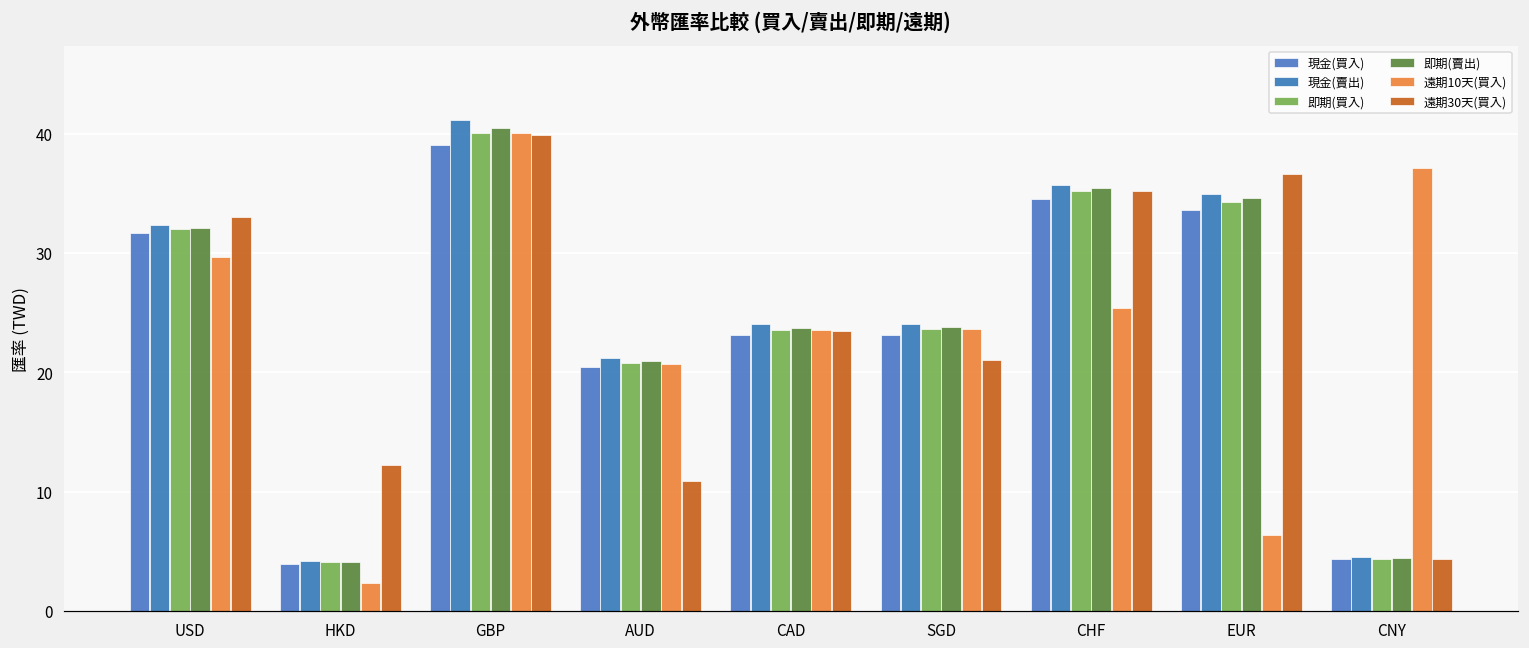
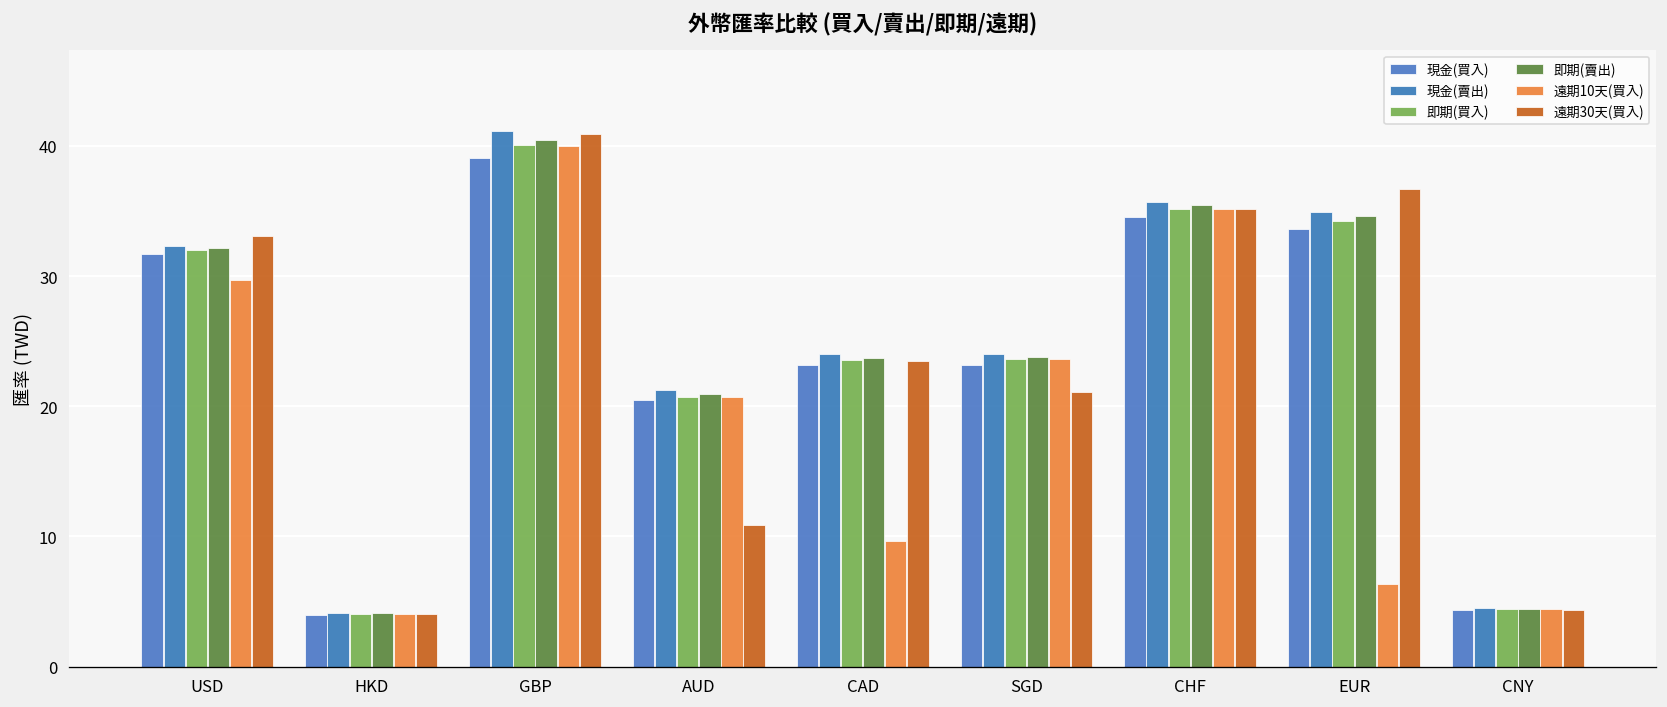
遠期10天(買入), HKD: 2.3 -> 4.1
遠期30天(買入), HKD: 12.2 -> 4.1
遠期30天(買入), GBP: 39.9 -> 40.9
遠期10天(買入), CAD: 23.5 -> 9.6
遠期10天(買入), CHF: 25.4 -> 35.2
遠期10天(買入), CNY: 37.1 -> 4.4
